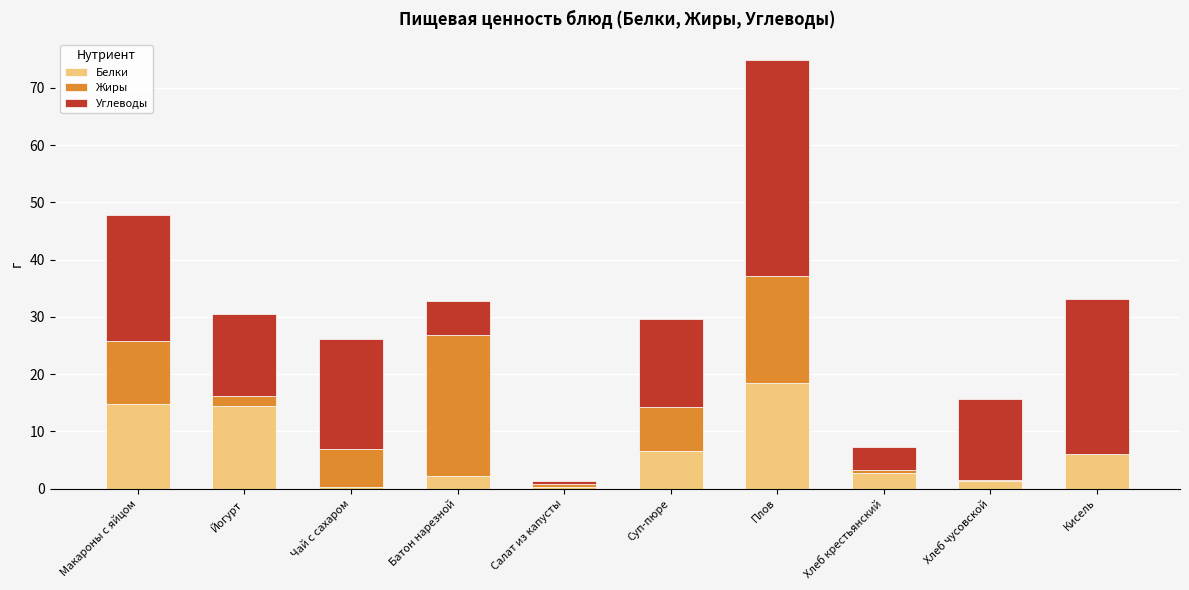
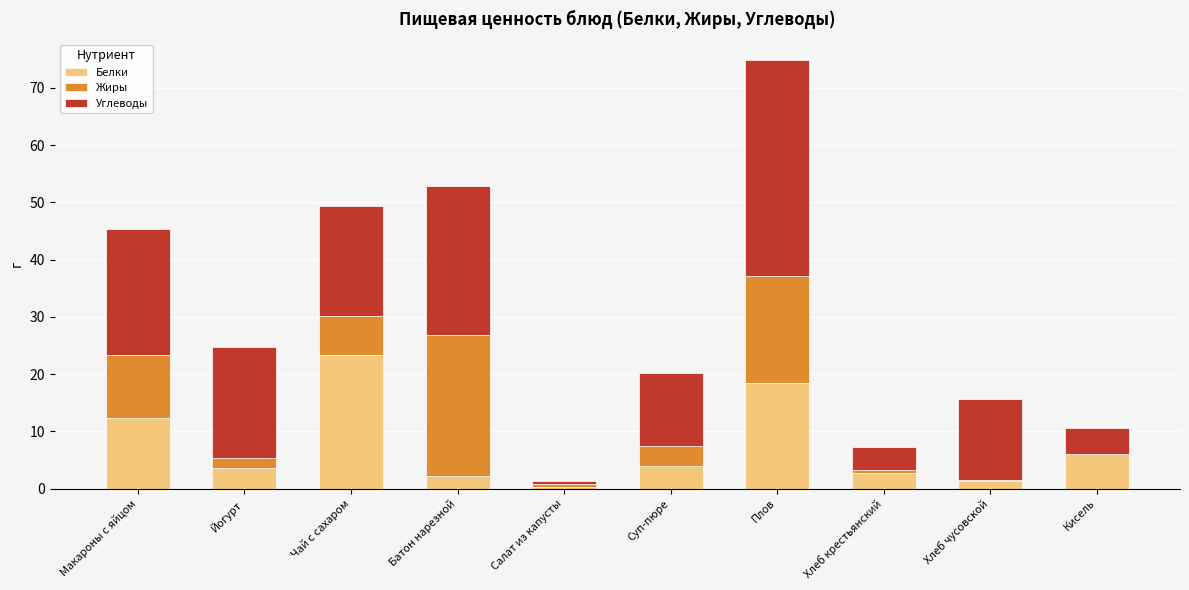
Белки, Макароны с яйцом: 15 -> 12
Белки, Йогурт: 14 -> 4
Углеводы, Йогурт: 14 -> 19
Белки, Чай с сахаром: 0 -> 23
Углеводы, Батон нарезной: 6 -> 26
Белки, Суп-пюре: 7 -> 4
Жиры, Суп-пюре: 8 -> 4
Углеводы, Суп-пюре: 15 -> 13
Углеводы, Кисель: 27 -> 5
